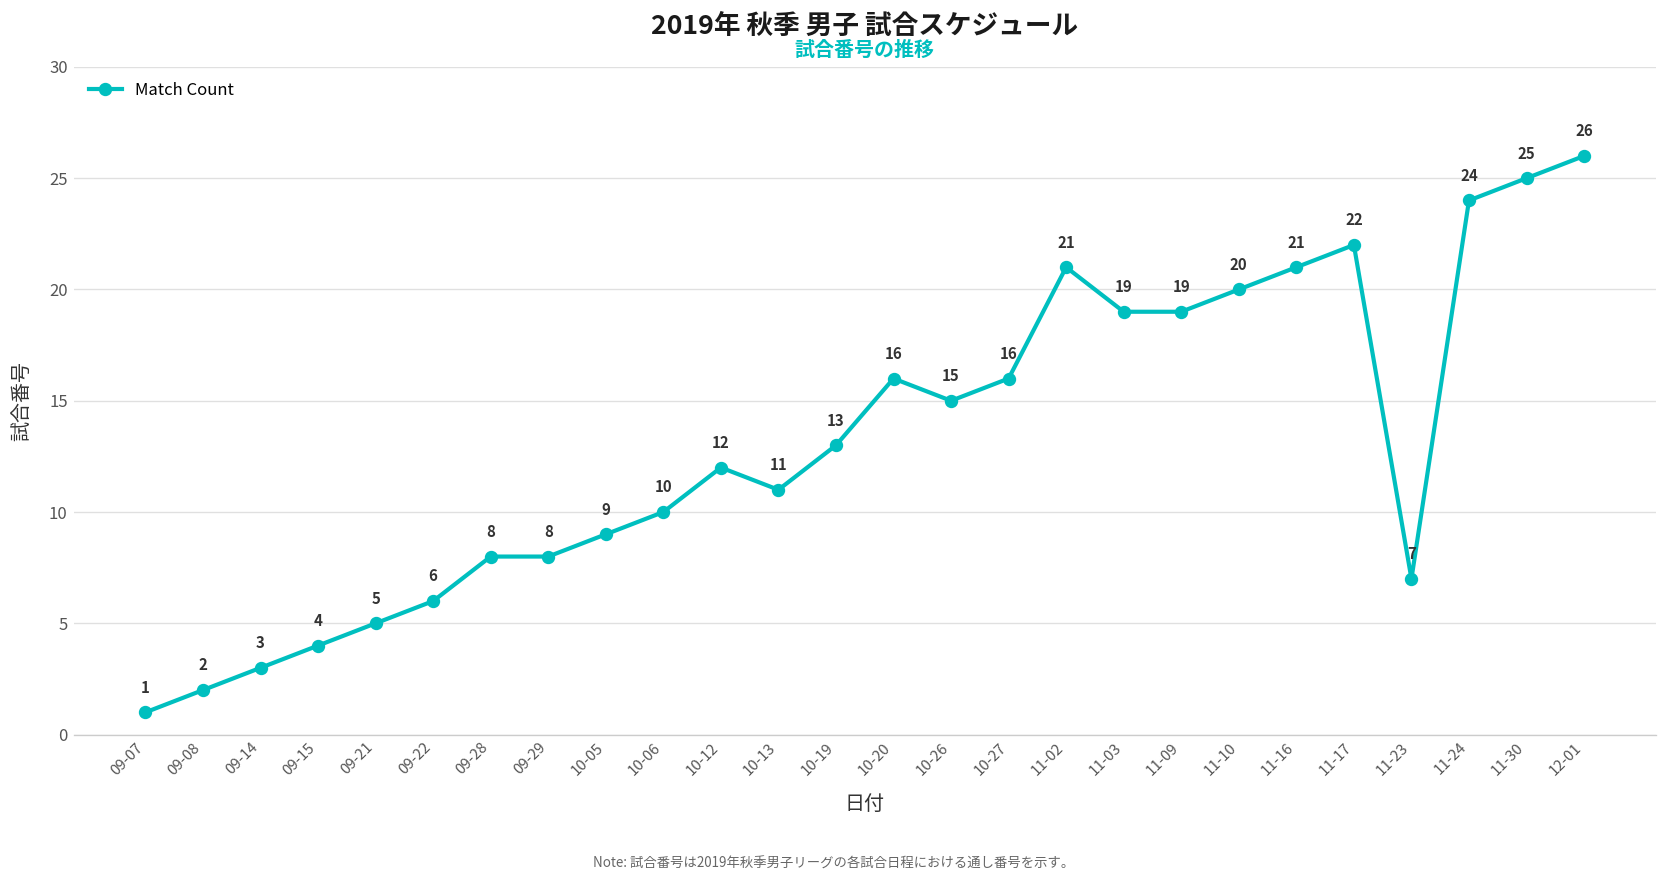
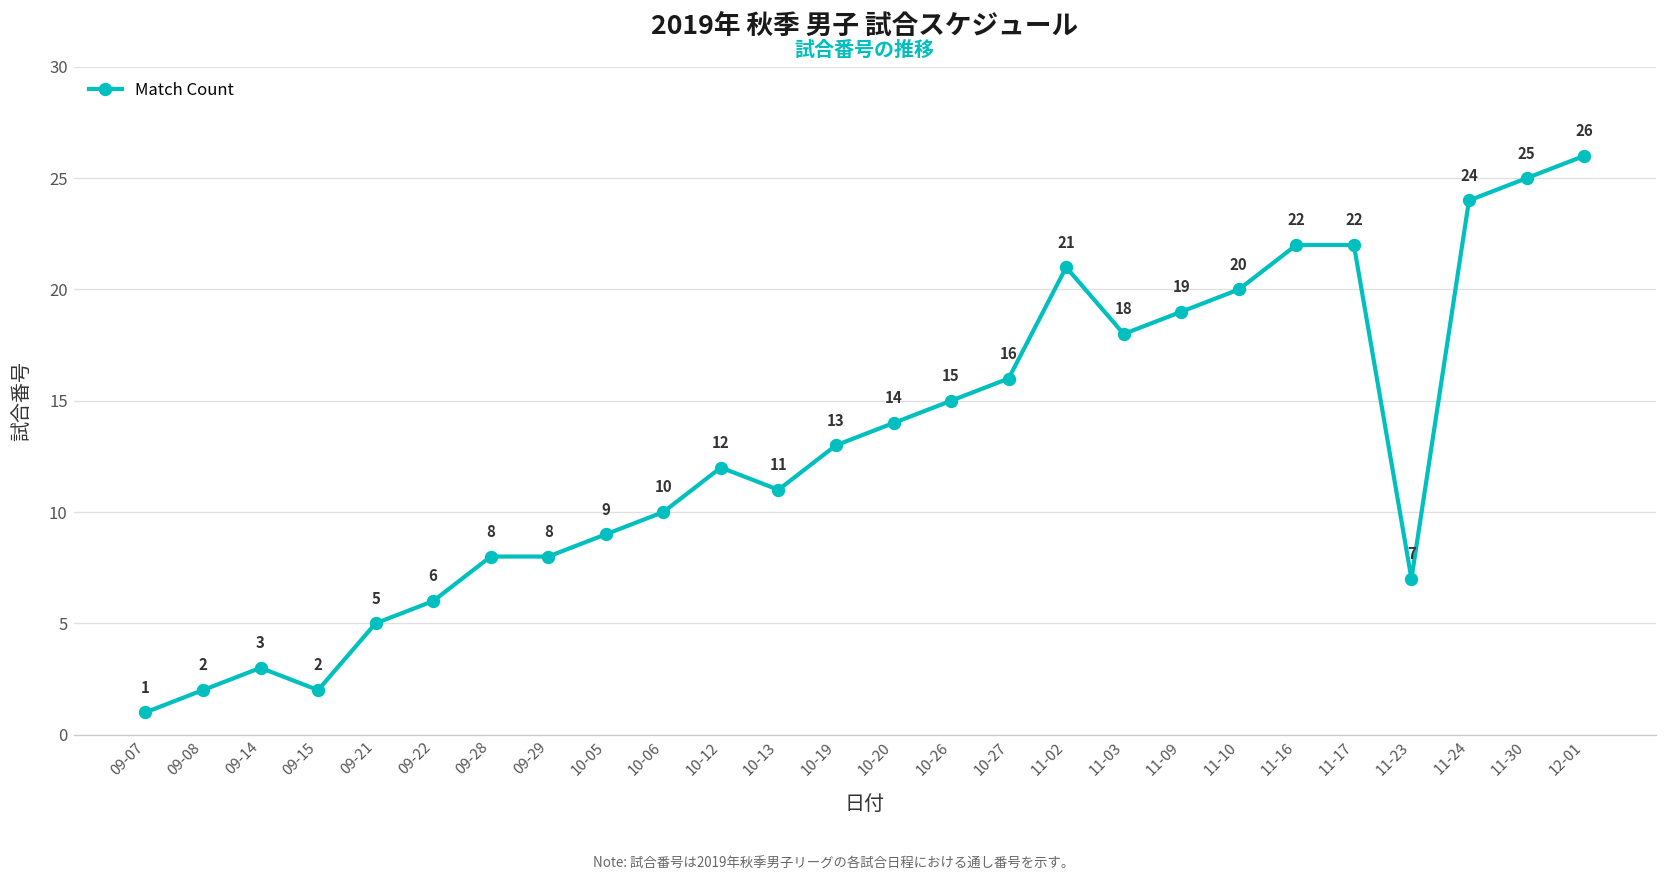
09-15: 4 -> 2
10-20: 16 -> 14
11-03: 19 -> 18
11-16: 21 -> 22
